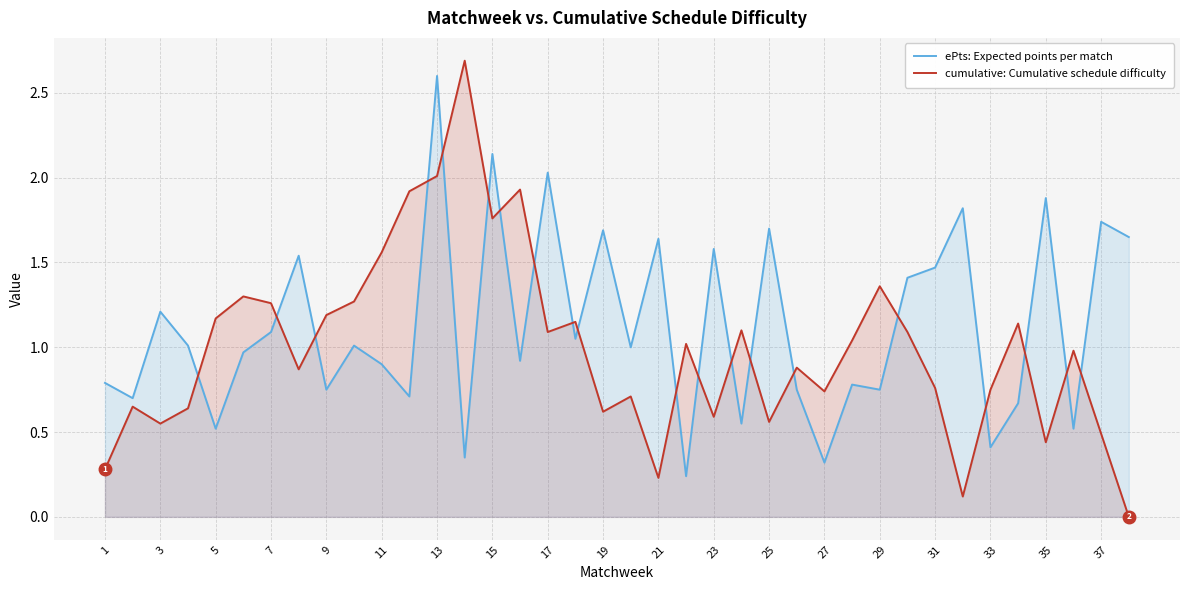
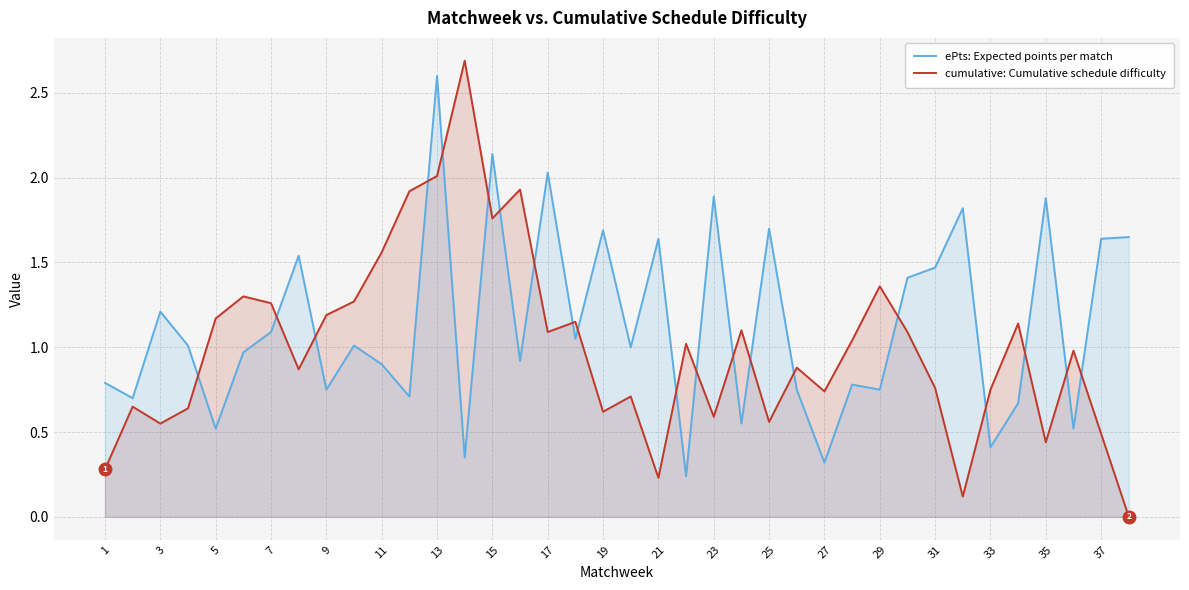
ePts: Expected points per match, 23: 1.58 -> 1.89
ePts: Expected points per match, 37: 1.74 -> 1.64
